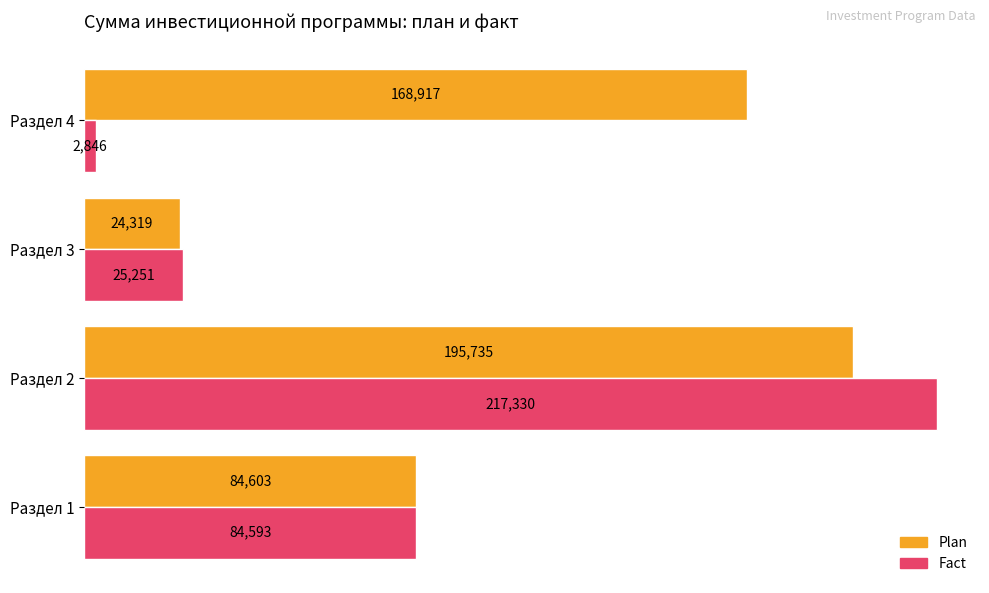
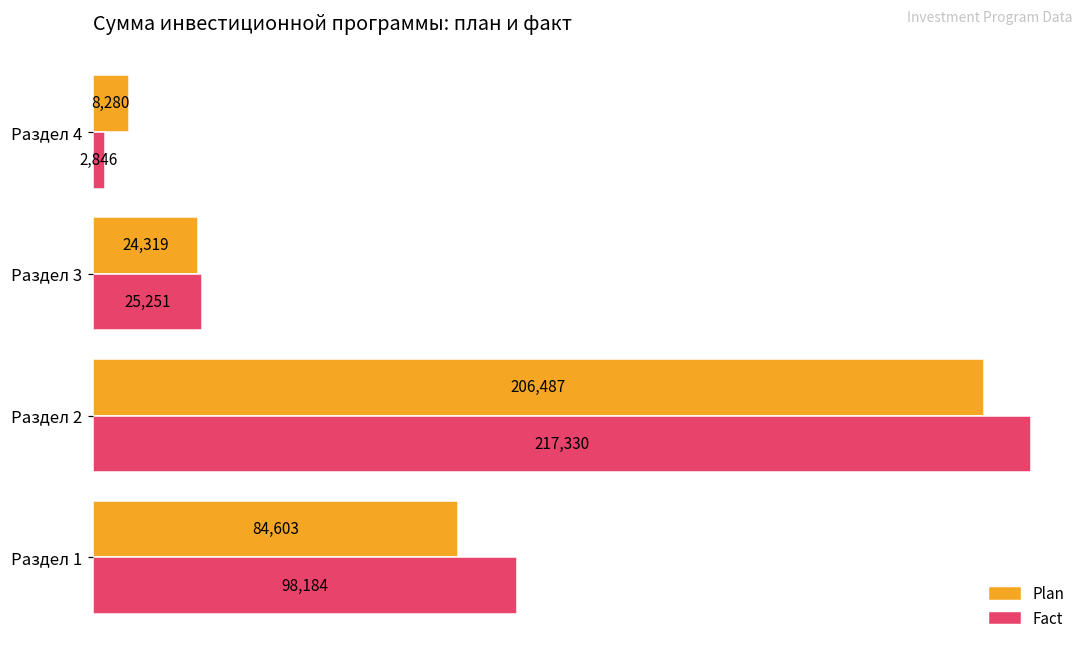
Plan, Раздел 4: 168,917 -> 8,280
Plan, Раздел 2: 195,735 -> 206,487
Fact, Раздел 1: 84,593 -> 98,184
